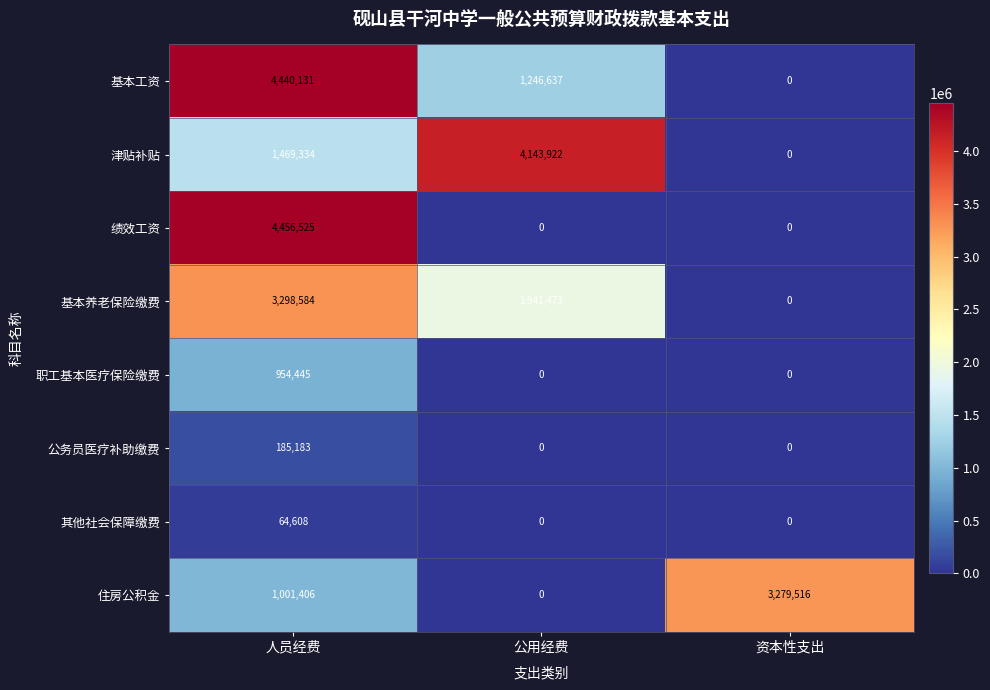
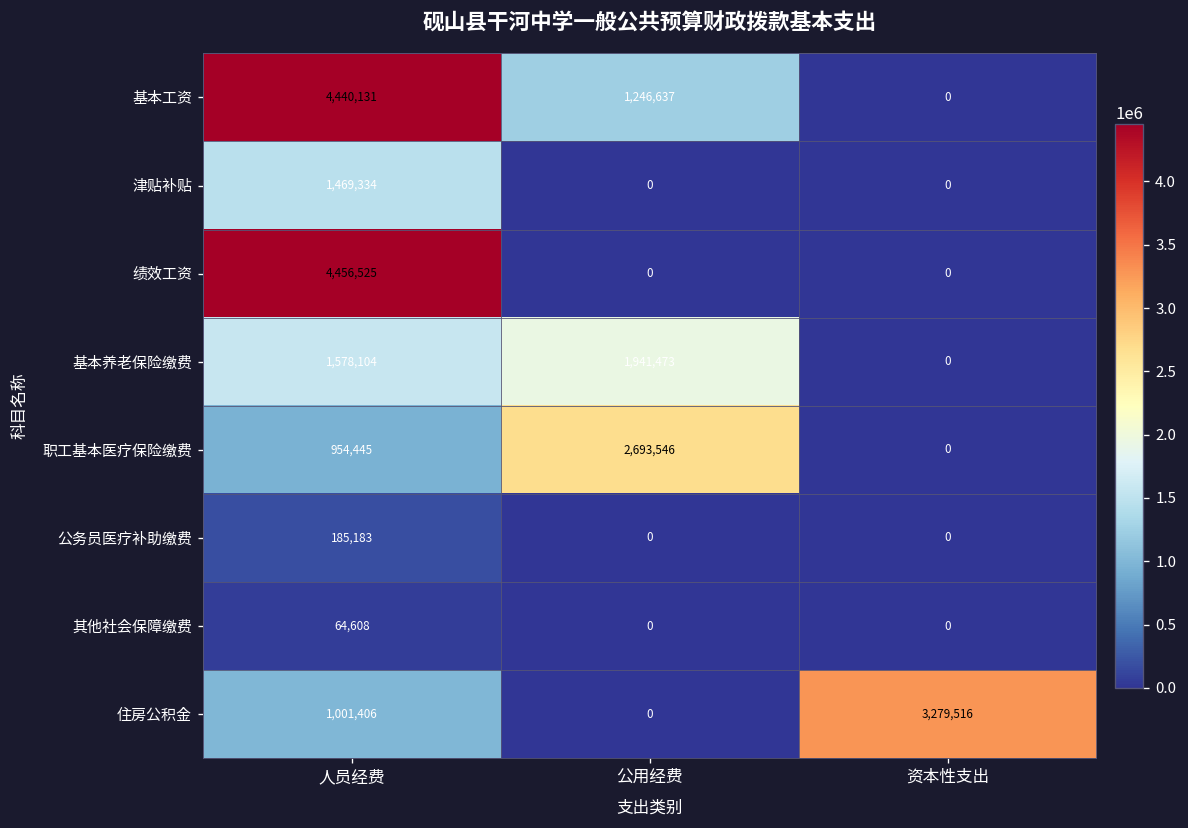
津贴补贴, 公用经费: 4,143,922 -> 0
基本养老保险缴费, 人员经费: 3,298,584 -> 1,578,104
职工基本医疗保险缴费, 公用经费: 0 -> 2,693,546
